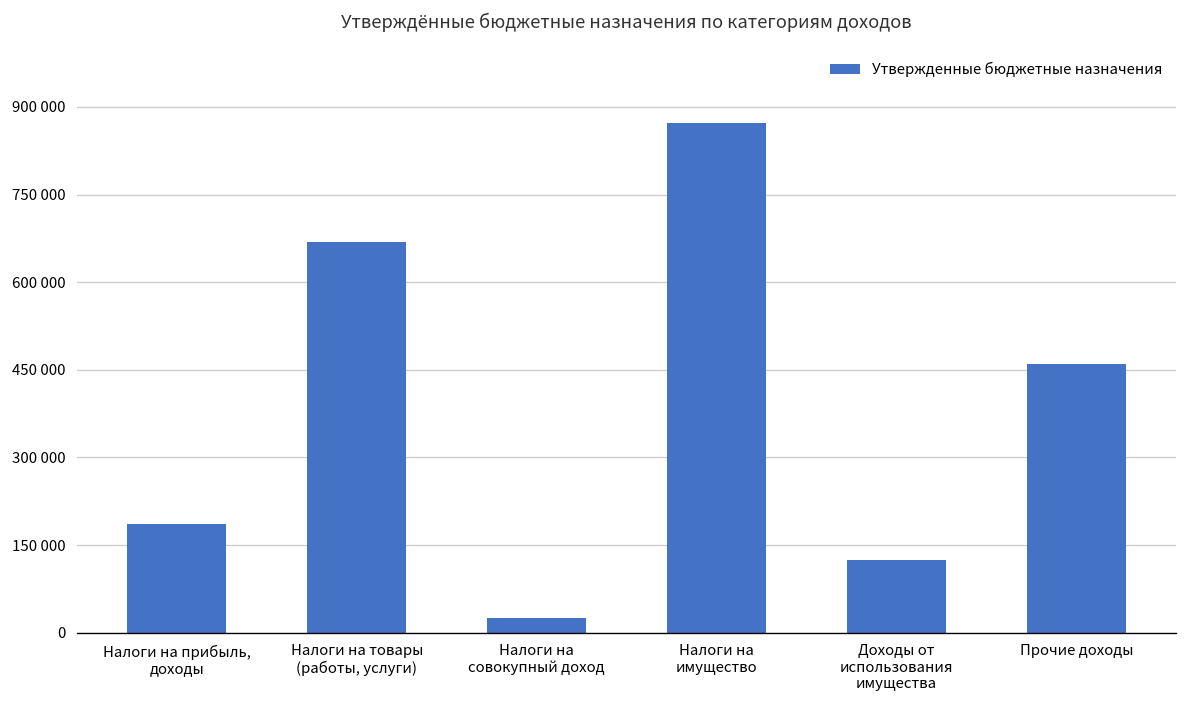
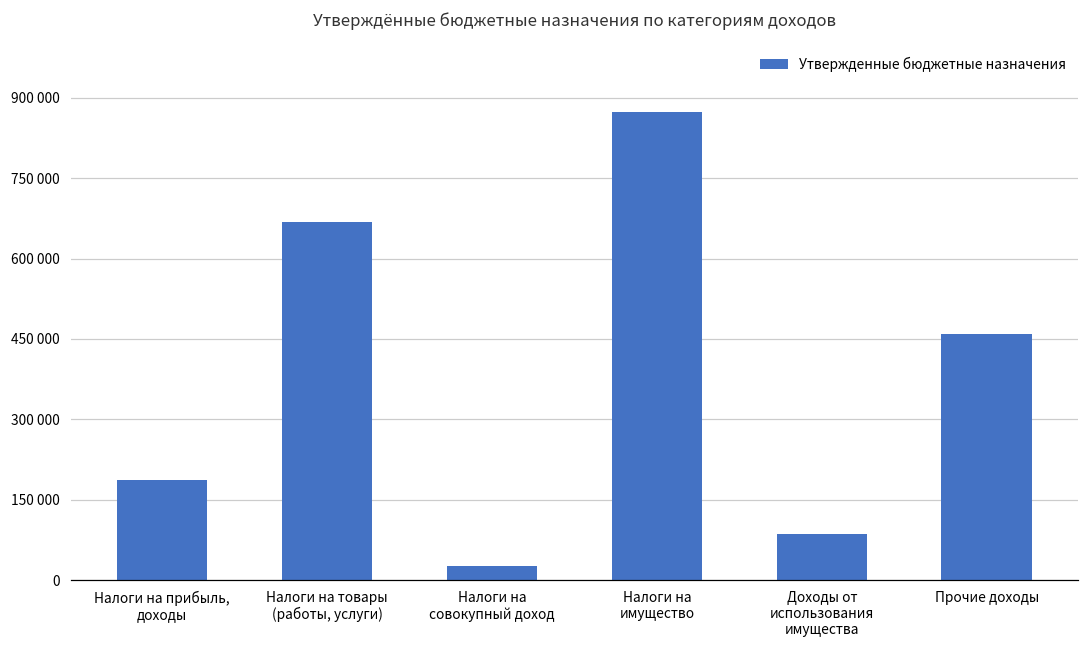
Доходы от использования имущества: 120000 -> 90000
